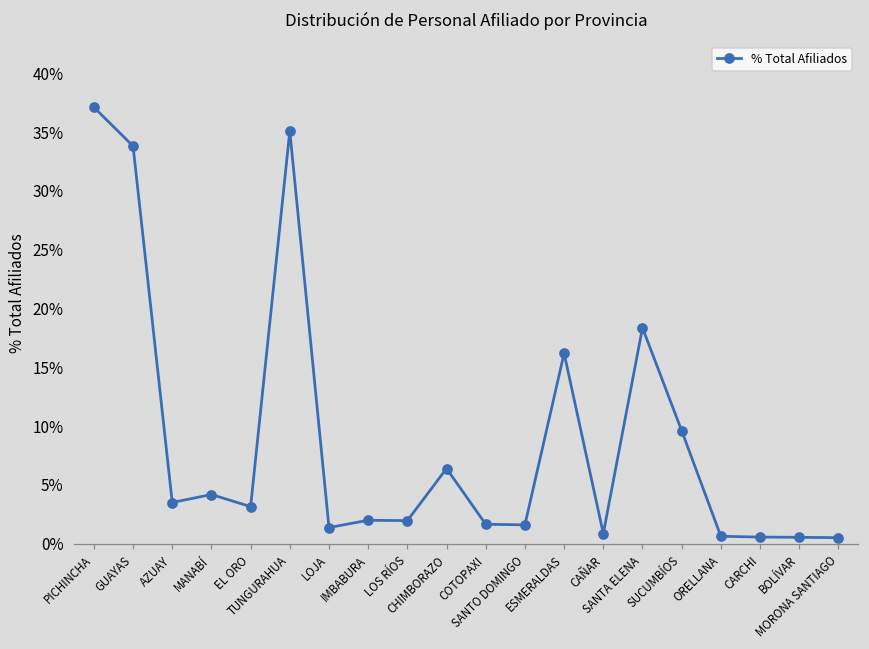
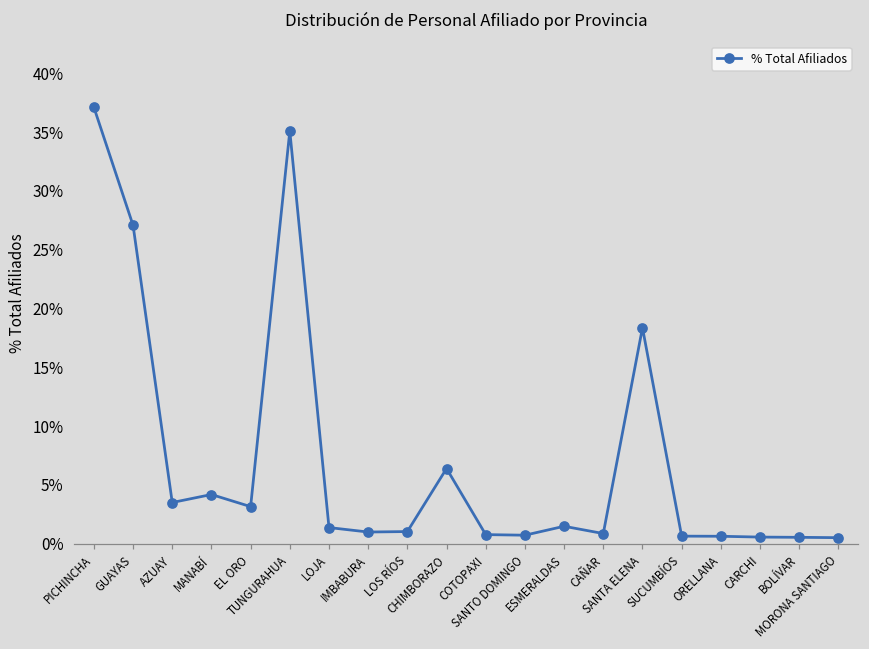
GUAYAS: 33.8% -> 27.1%
IMBABURA: 2.0% -> 1.0%
LOS RÍOS: 2.0% -> 1.0%
COTOPAXI: 1.7% -> 0.8%
SANTO DOMINGO: 1.6% -> 0.7%
ESMERALDAS: 16.2% -> 1.5%
SUCUMBÍOS: 9.6% -> 0.7%
